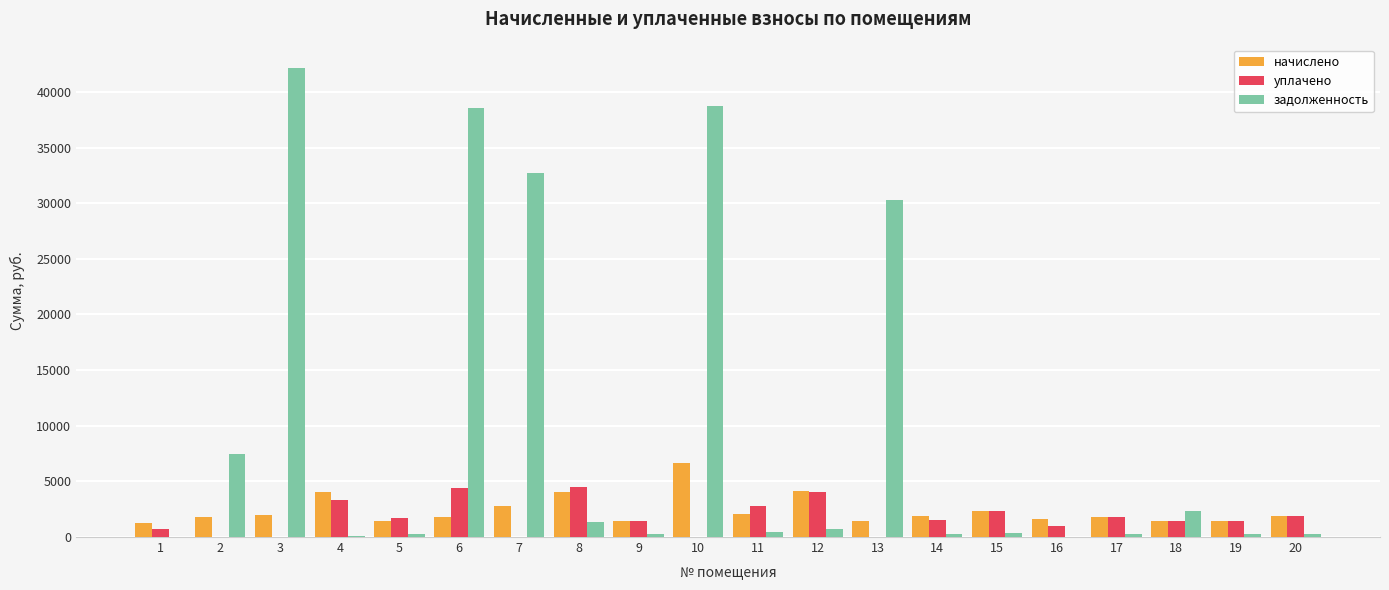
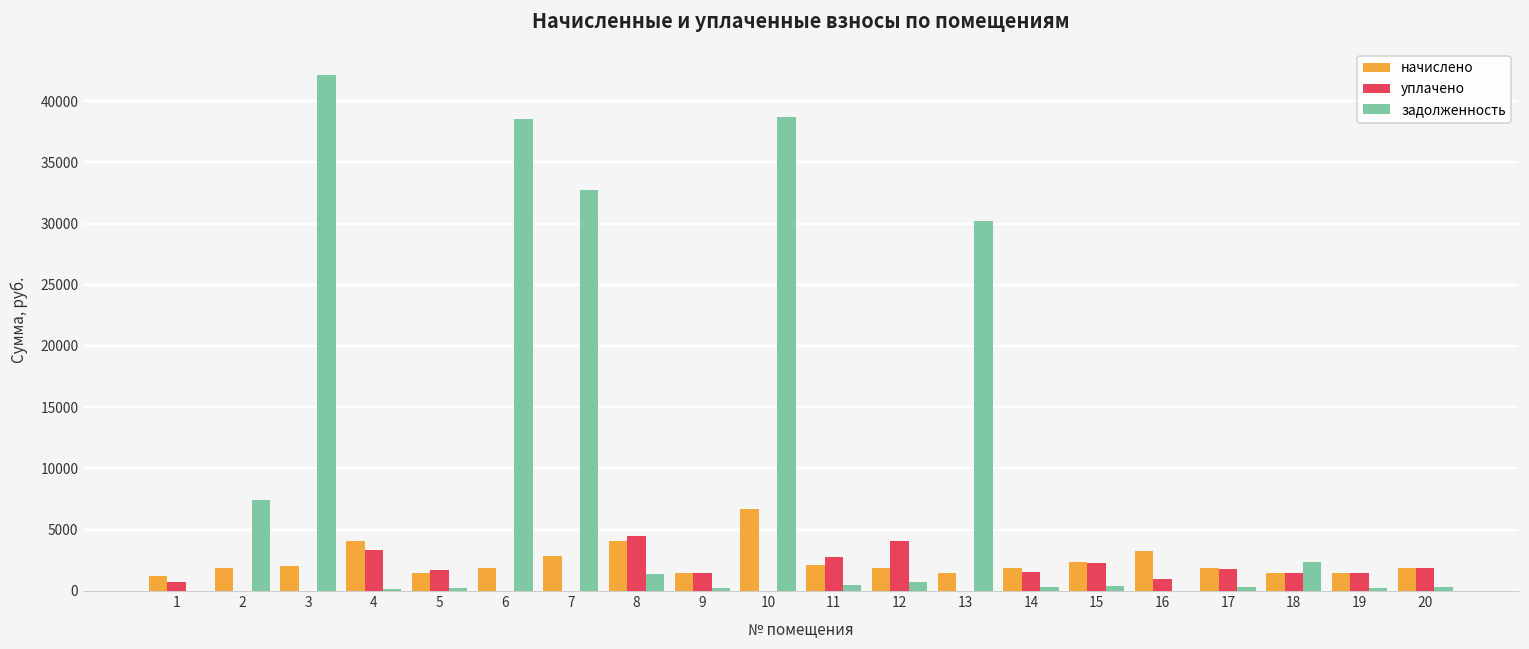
уплачено, 6: 4400 -> 0
начислено, 12: 4100 -> 1800
начислено, 16: 1700 -> 3200
